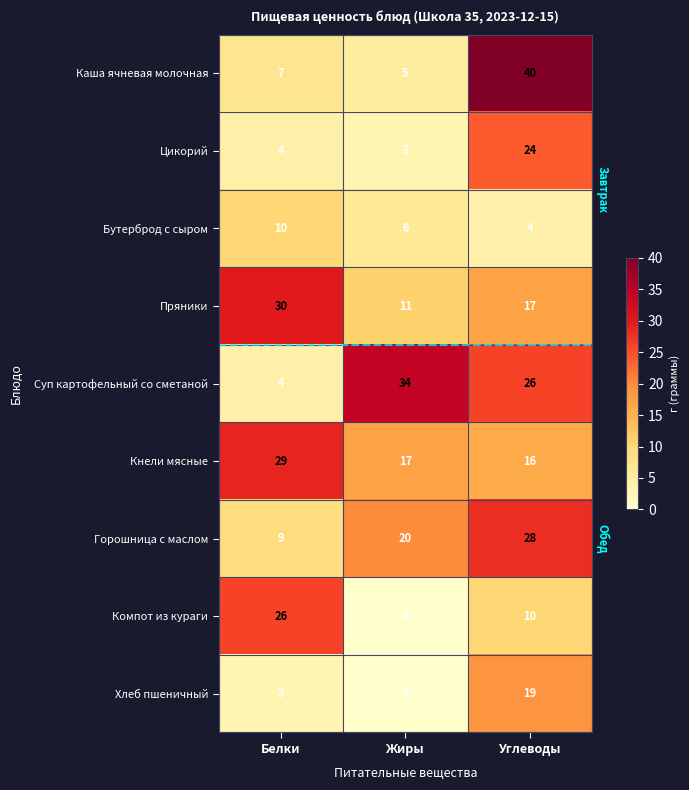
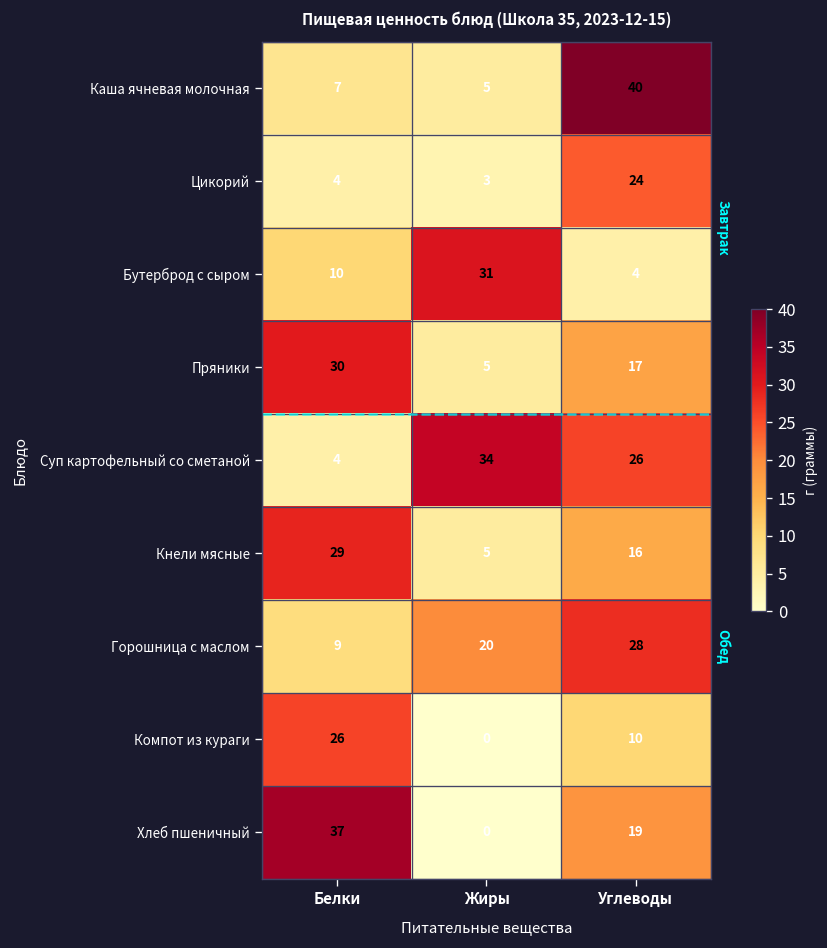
Бутерброд с сыром, Жиры: 6 -> 31
Пряники, Жиры: 11 -> 5
Кнели мясные, Жиры: 17 -> 5
Хлеб пшеничный, Белки: 3 -> 37
